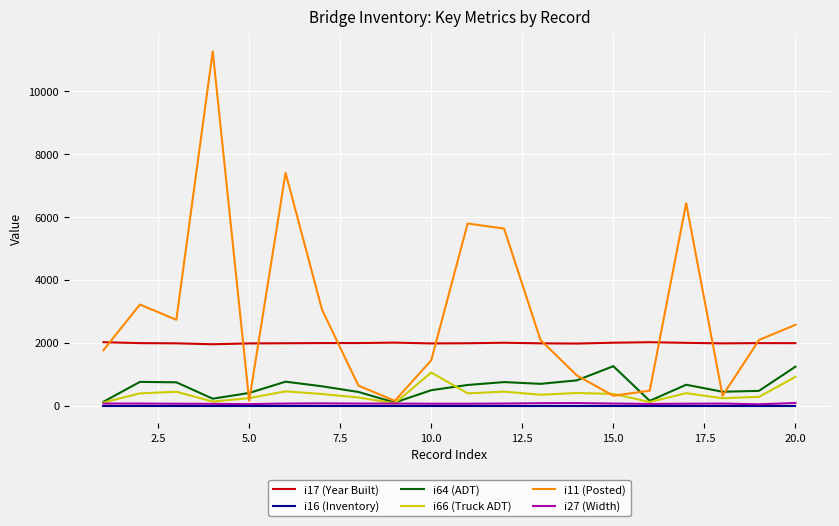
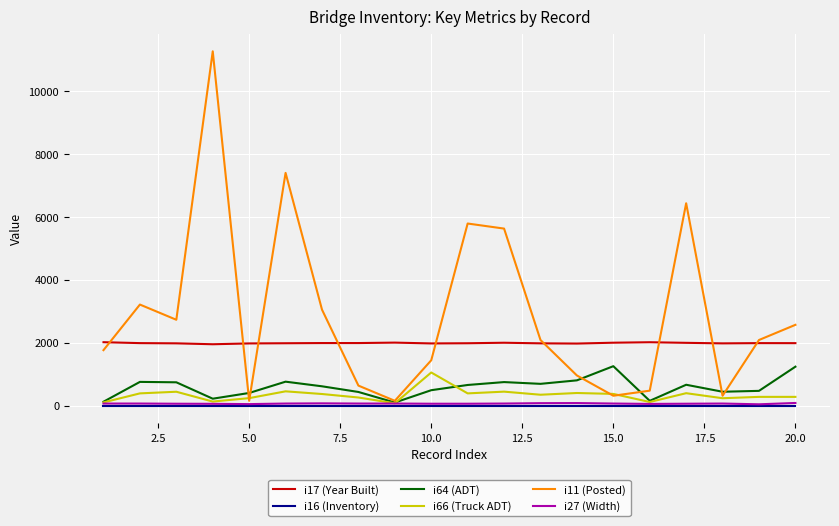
i66 (Truck ADT), 20.0: 900 -> 300
